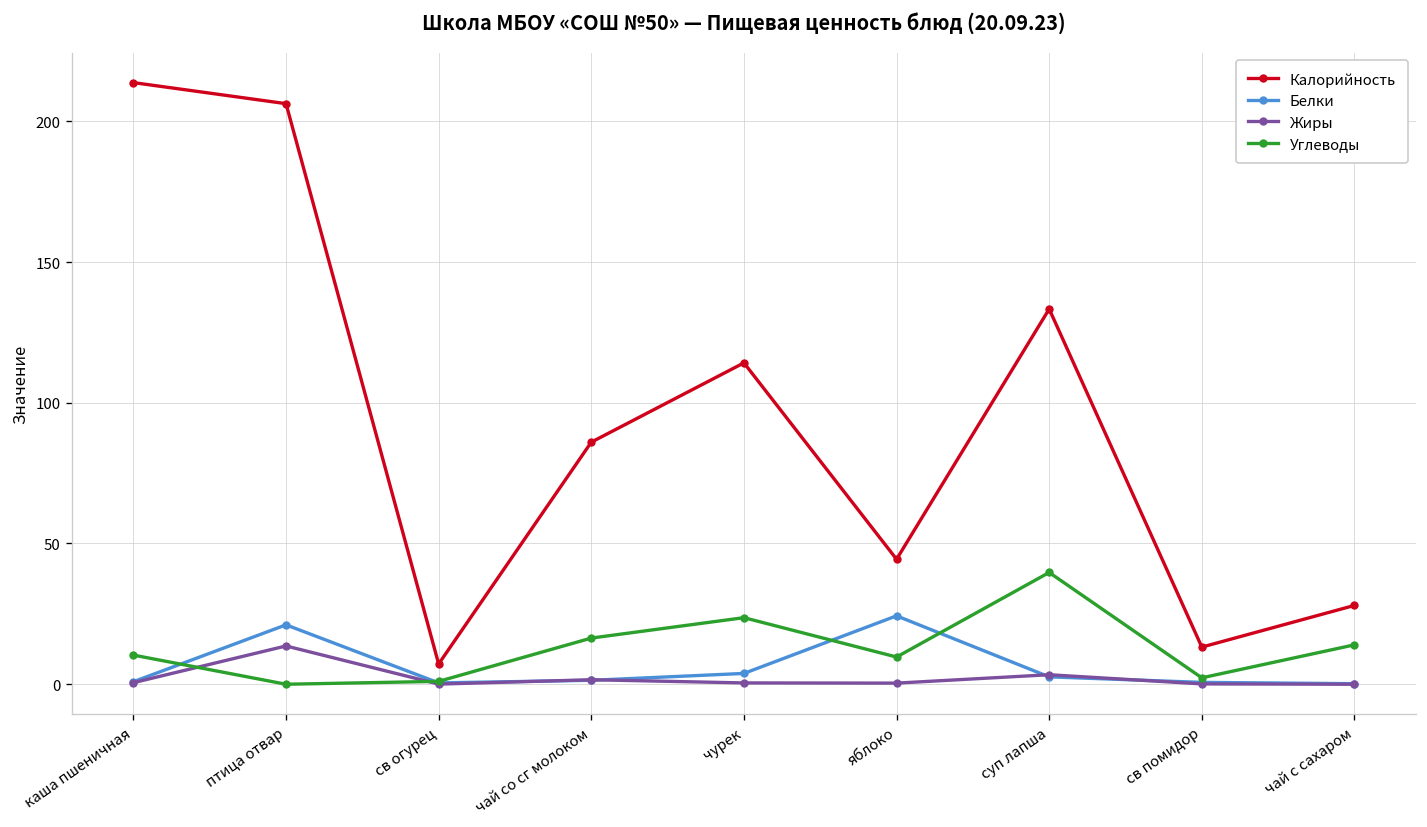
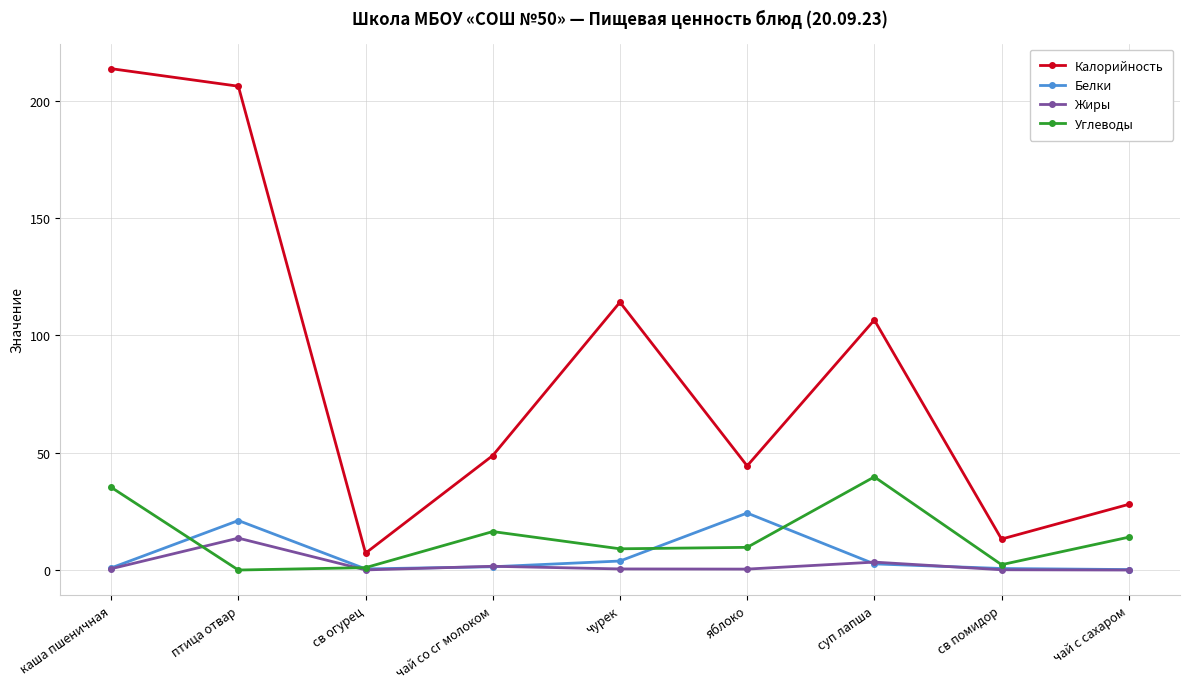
Углеводы, каша пшеничная: 10 -> 35
Калорийность, чай со сг молоком: 86 -> 49
Углеводы, чурек: 24 -> 9
Калорийность, суп лапша: 133 -> 107
